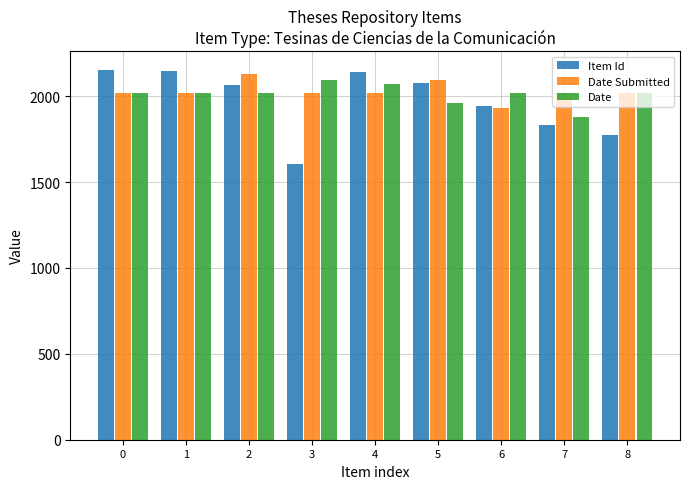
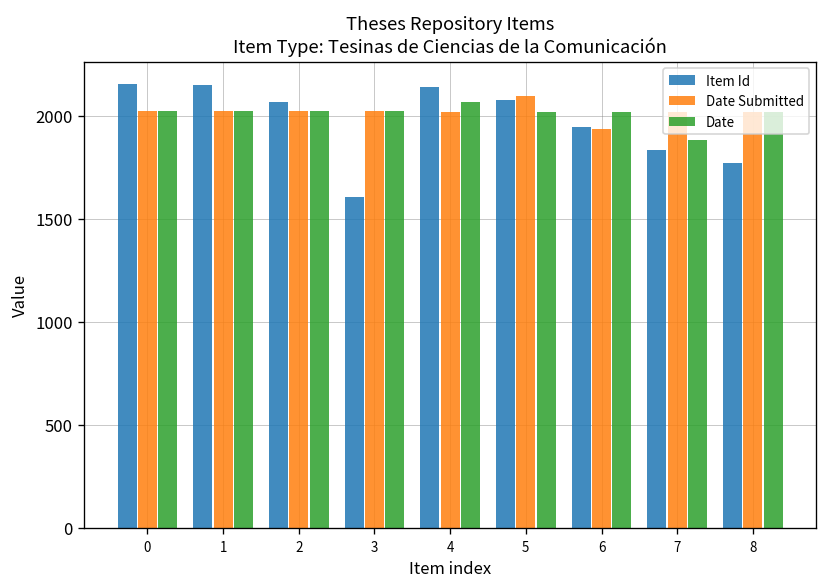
Date Submitted, 2: 2130 -> 2020
Date, 3: 2090 -> 2020
Date, 5: 1960 -> 2020
